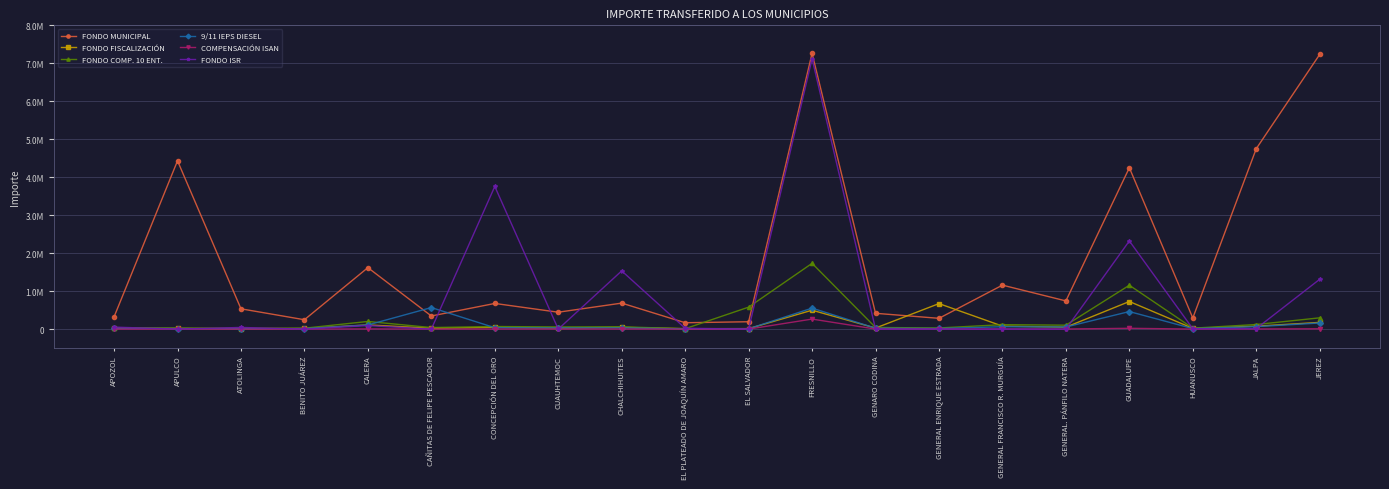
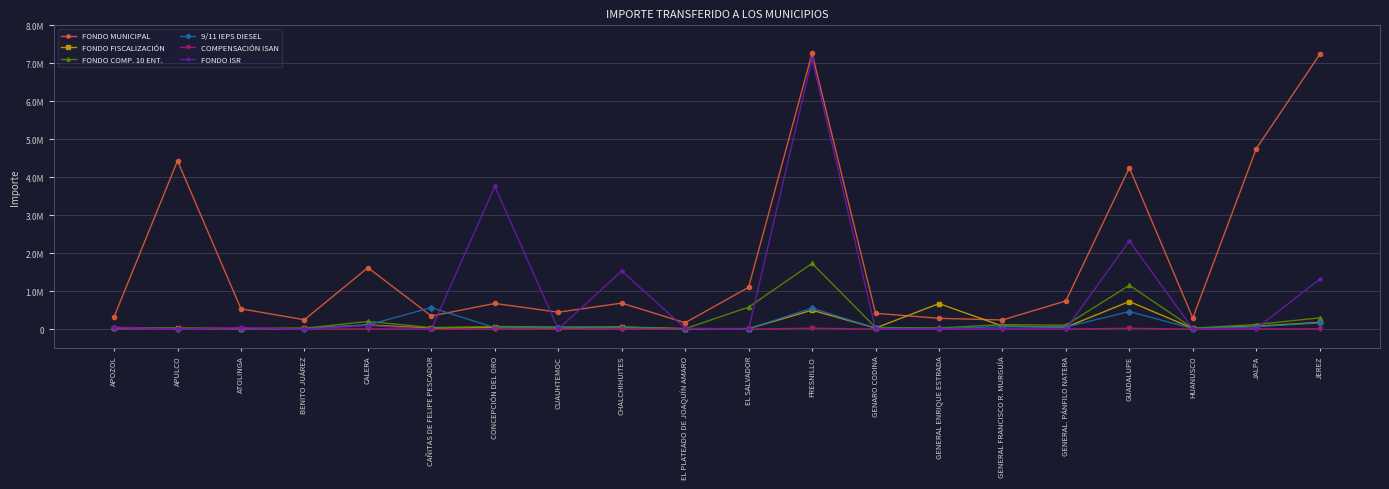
FONDO MUNICIPAL, EL SALVADOR: 200000 -> 1100000
COMPENSACIÓN ISAN, FRESNILLO: 300000 -> 0
FONDO MUNICIPAL, GENERAL FRANCISCO R. MURGUÍA: 1200000 -> 200000
